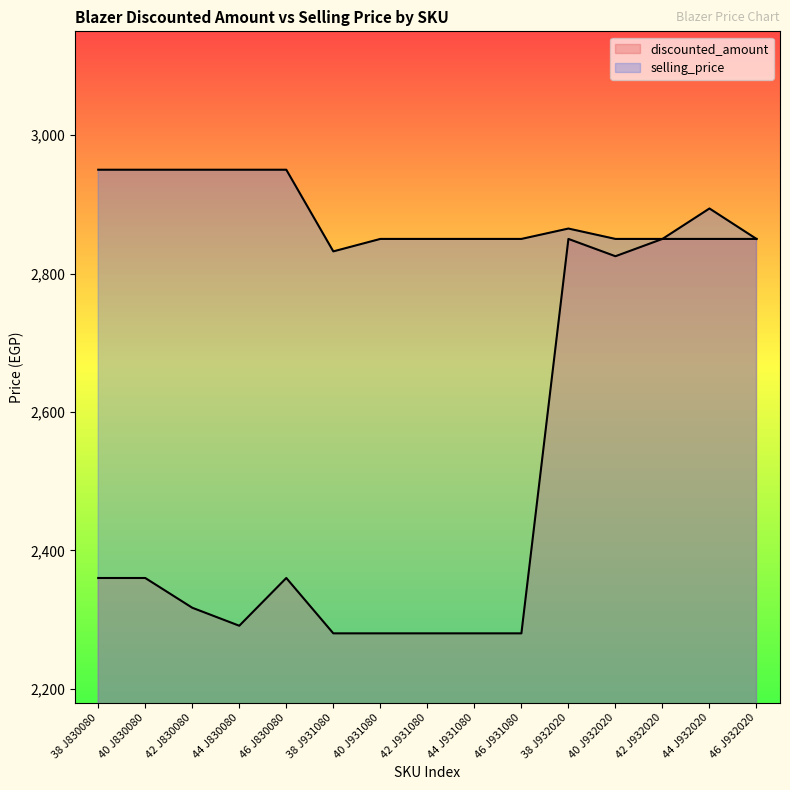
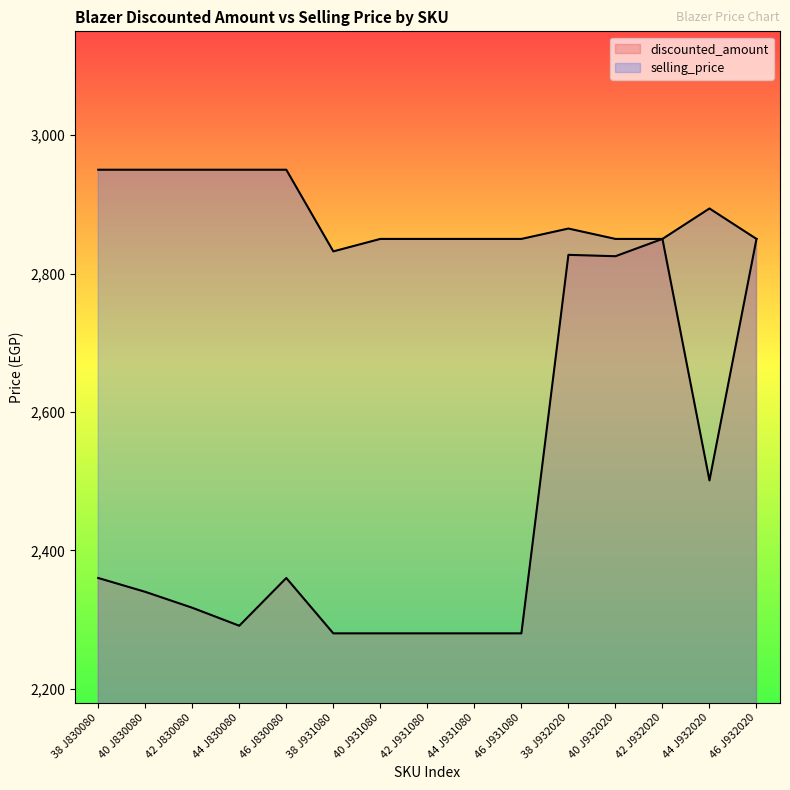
discounted_amount, 40 J830080: 2,360 -> 2,340
discounted_amount, 38 J932020: 2,850 -> 2,830
discounted_amount, 44 J932020: 2,850 -> 2,500
